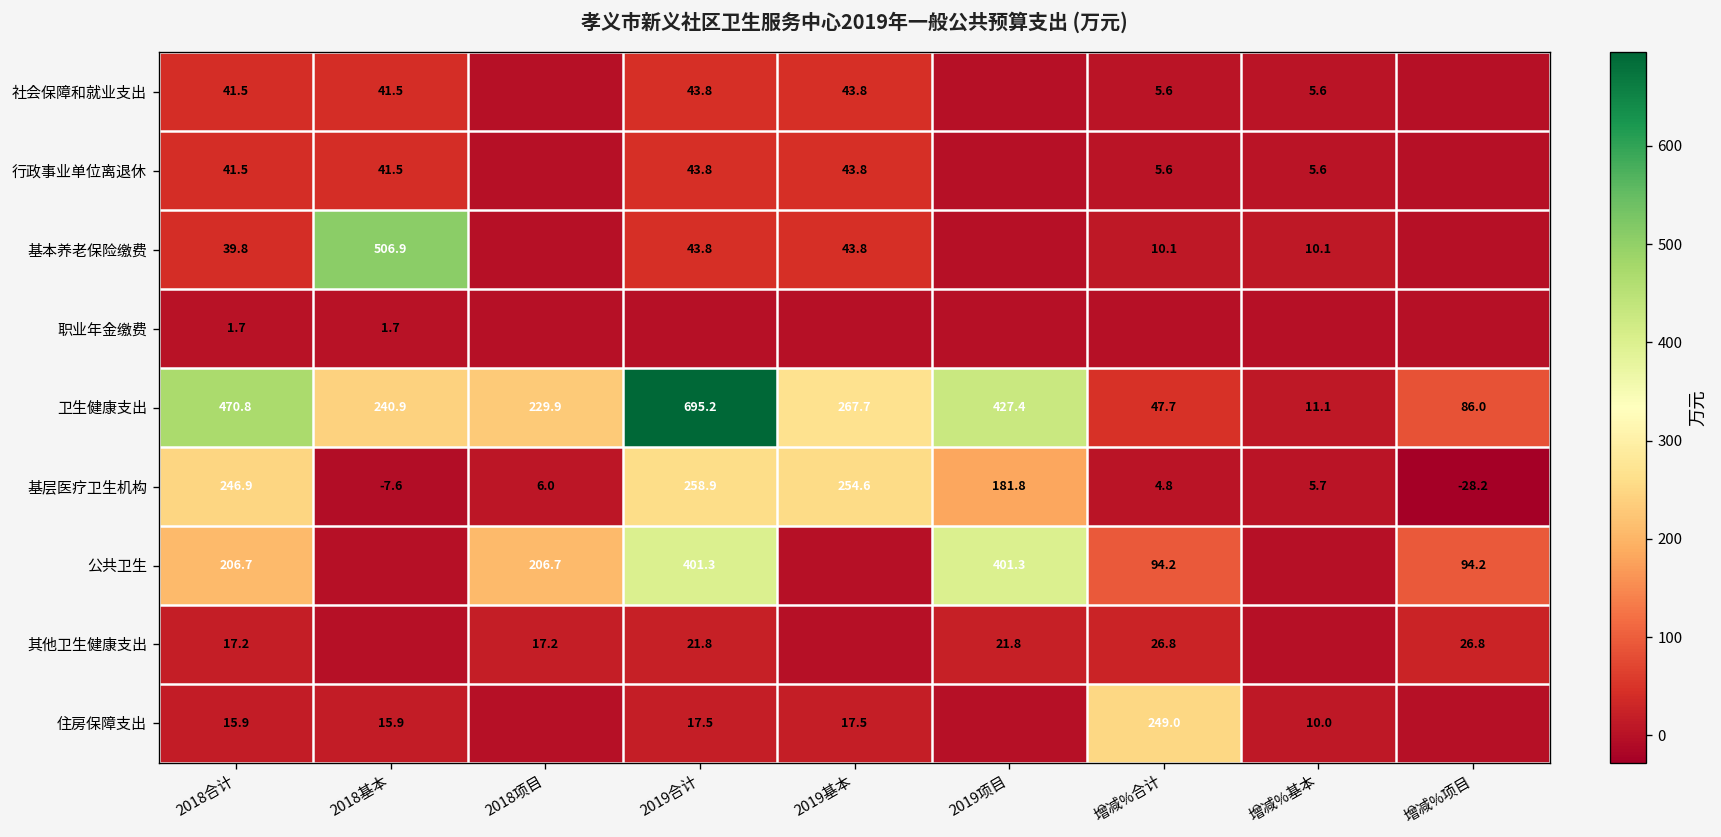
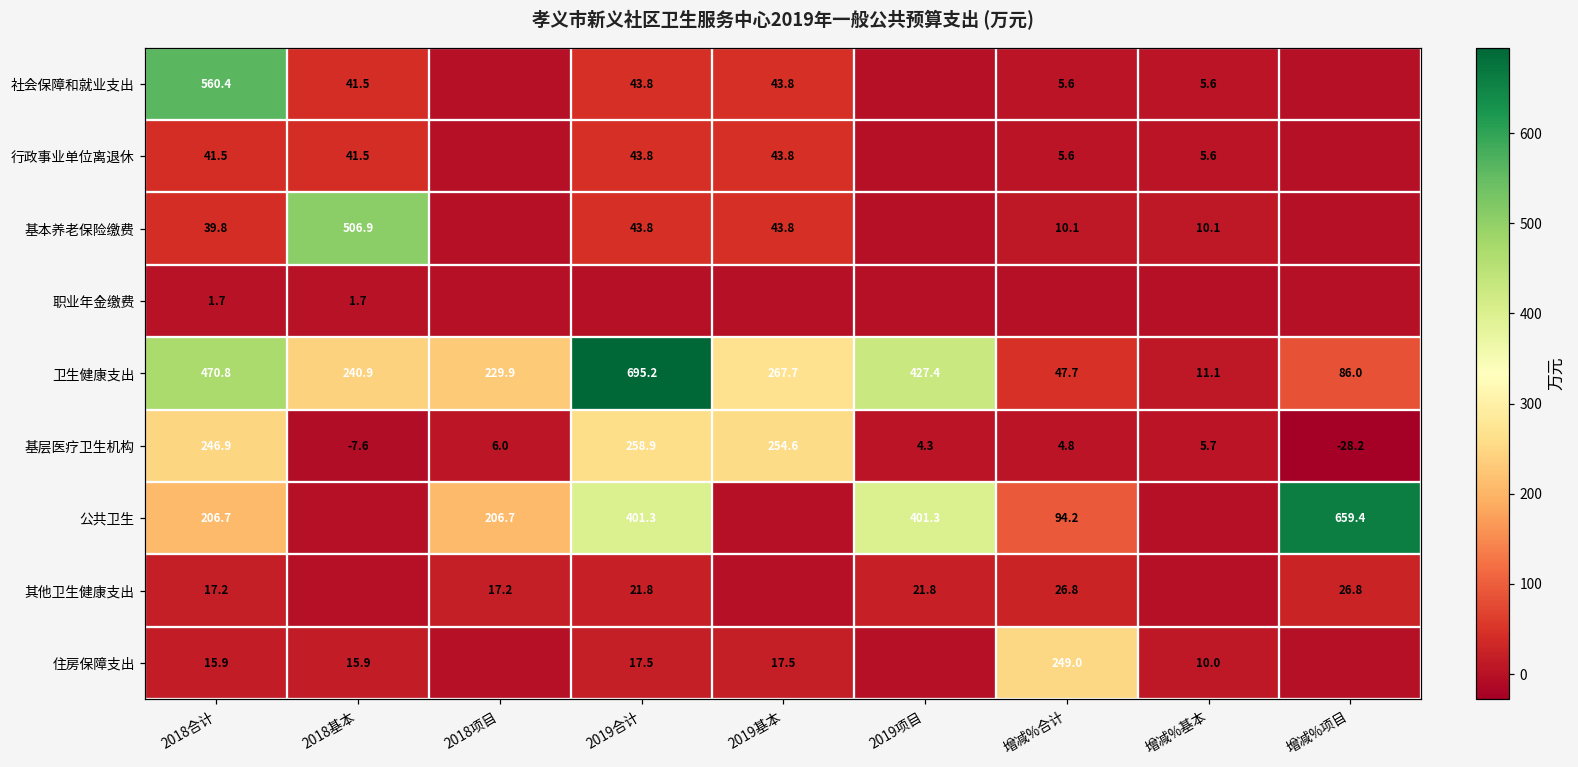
社会保障和就业支出, 2018合计: 41.5 -> 560.4
基层医疗卫生机构, 2019项目: 181.8 -> 4.3
公共卫生, 增减%项目: 94.2 -> 659.4
